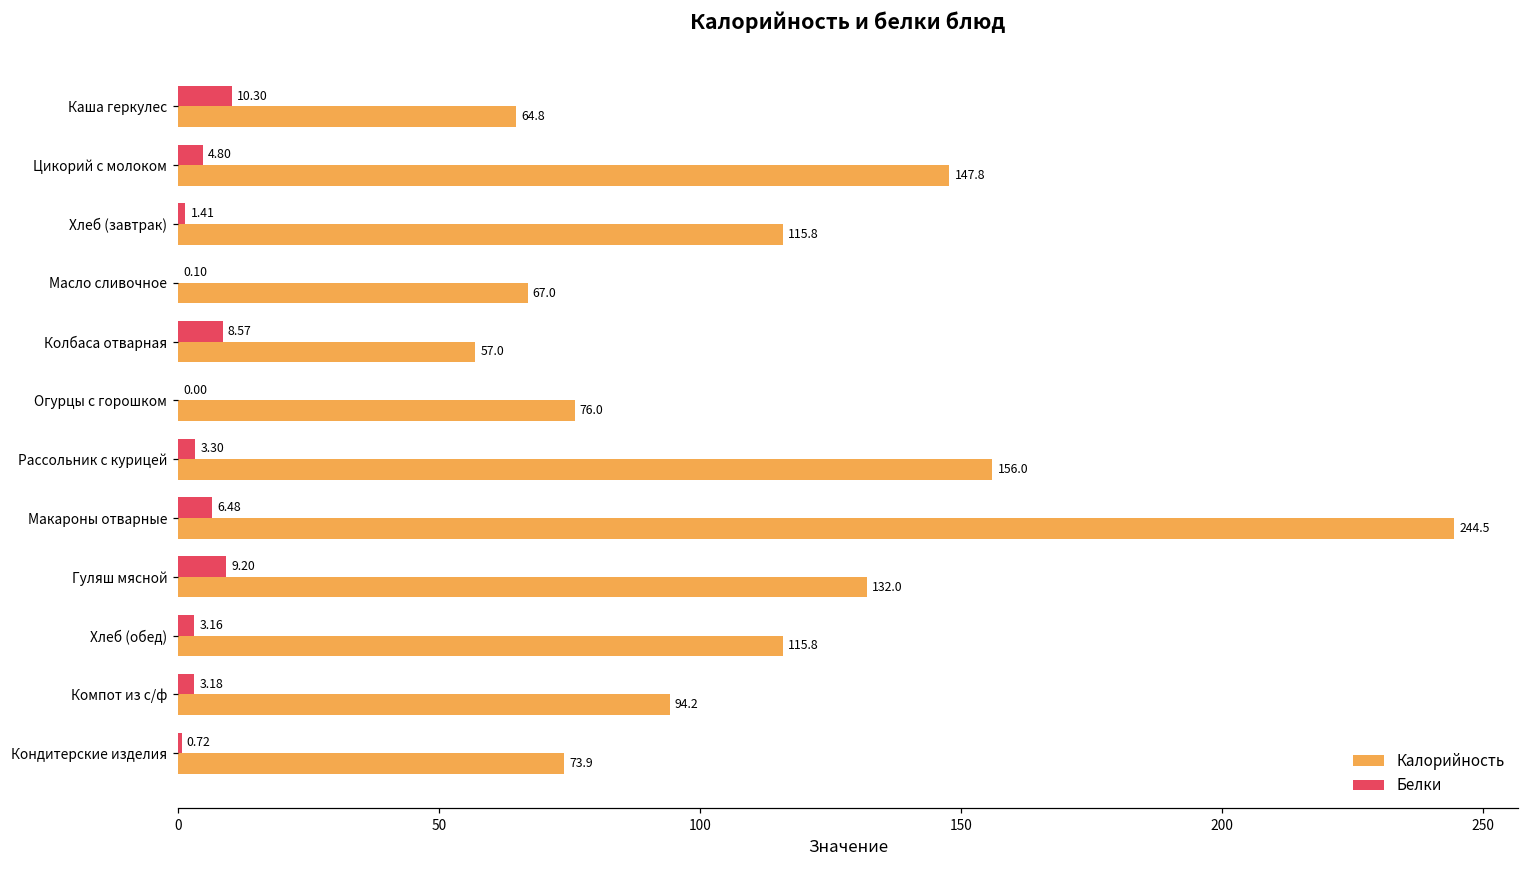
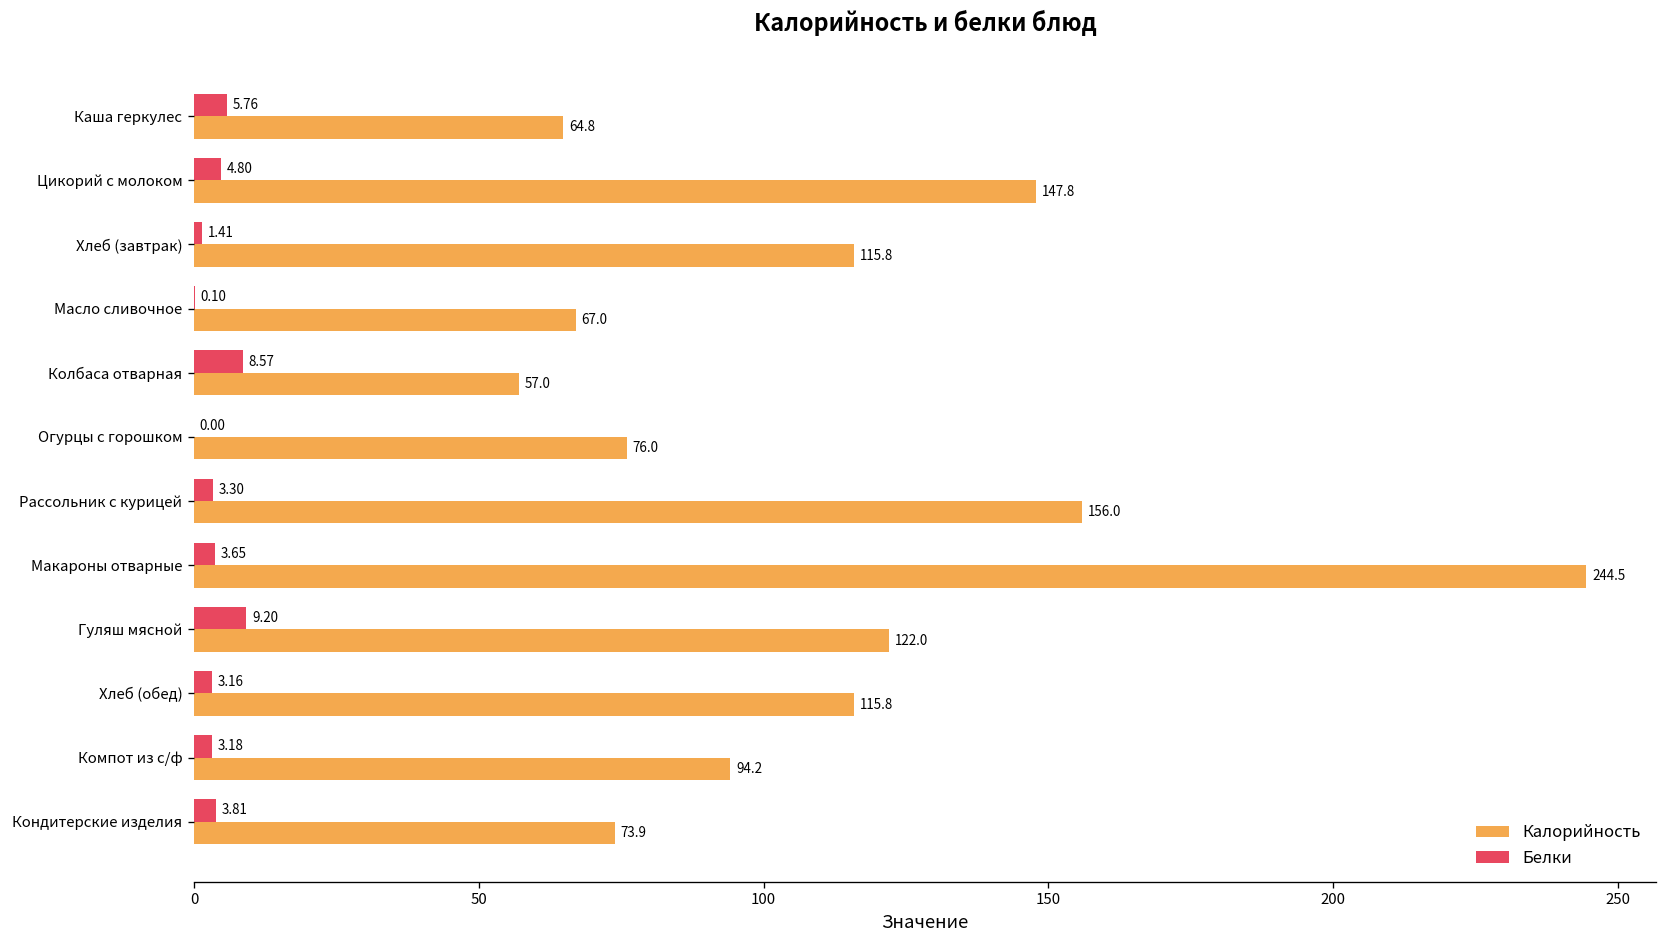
Белки, Каша геркулес: 10.30 -> 5.76
Белки, Макароны отварные: 6.48 -> 3.65
Калорийность, Гуляш мясной: 132.0 -> 122.0
Белки, Кондитерские изделия: 0.72 -> 3.81
